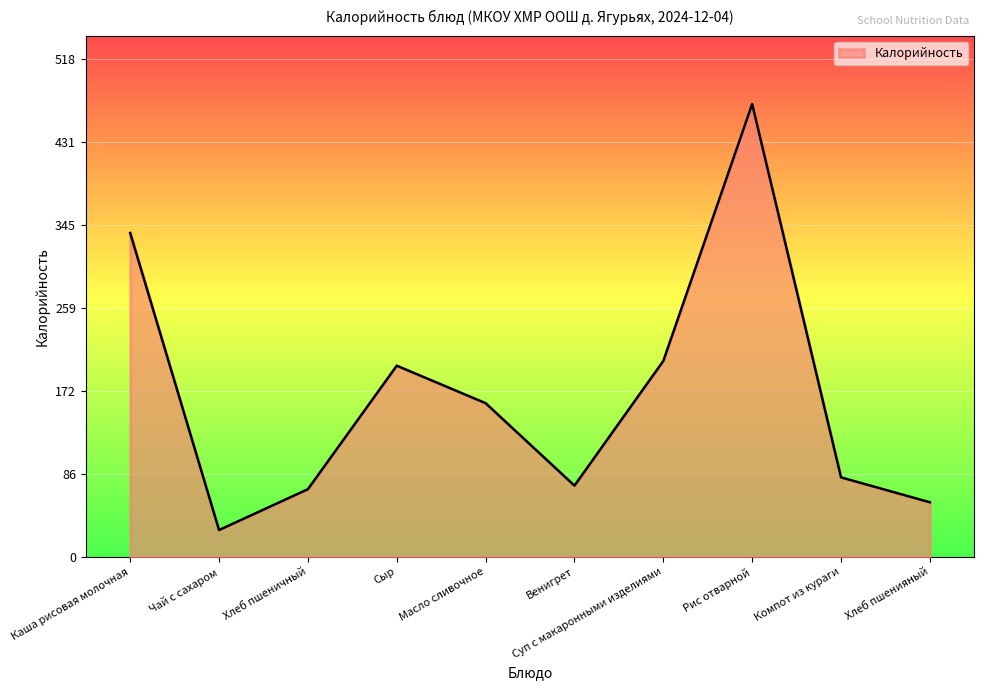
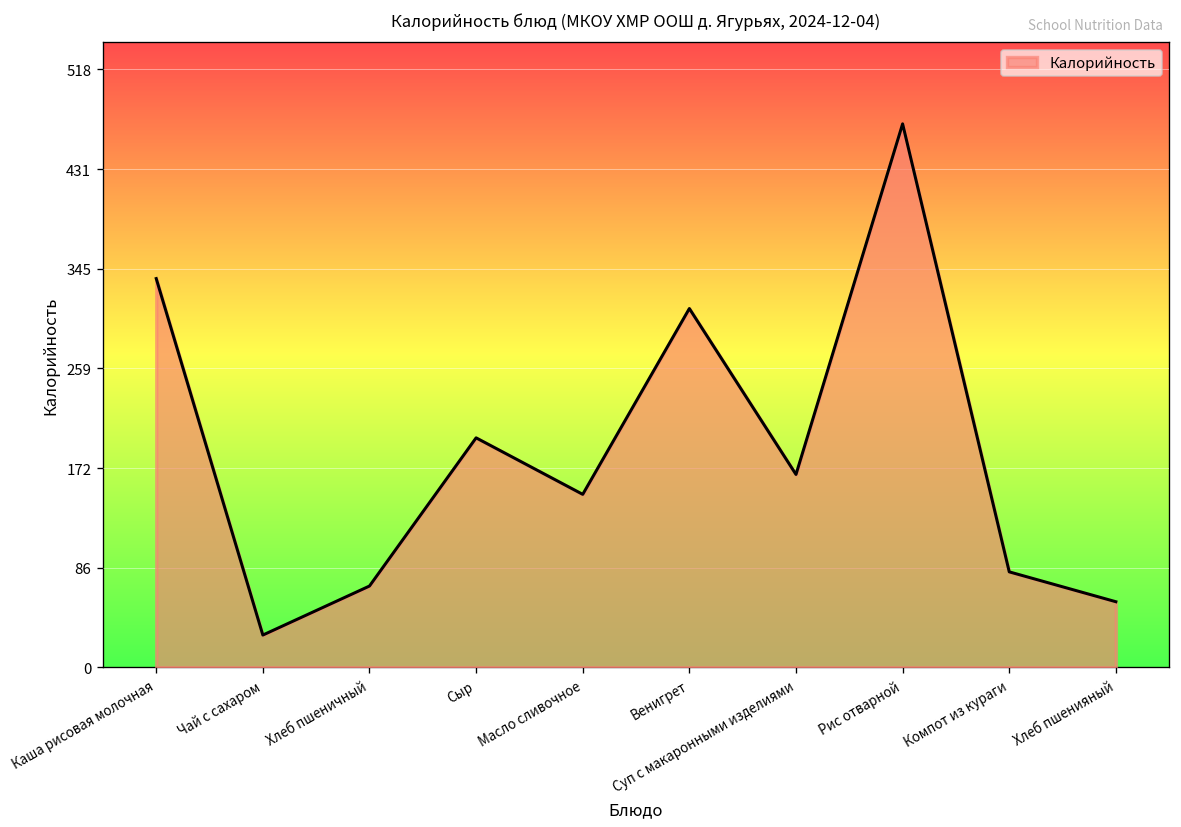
Масло сливочное: 160 -> 150
Венигрет: 70 -> 310
Суп с макаронными изделиями: 200 -> 170
